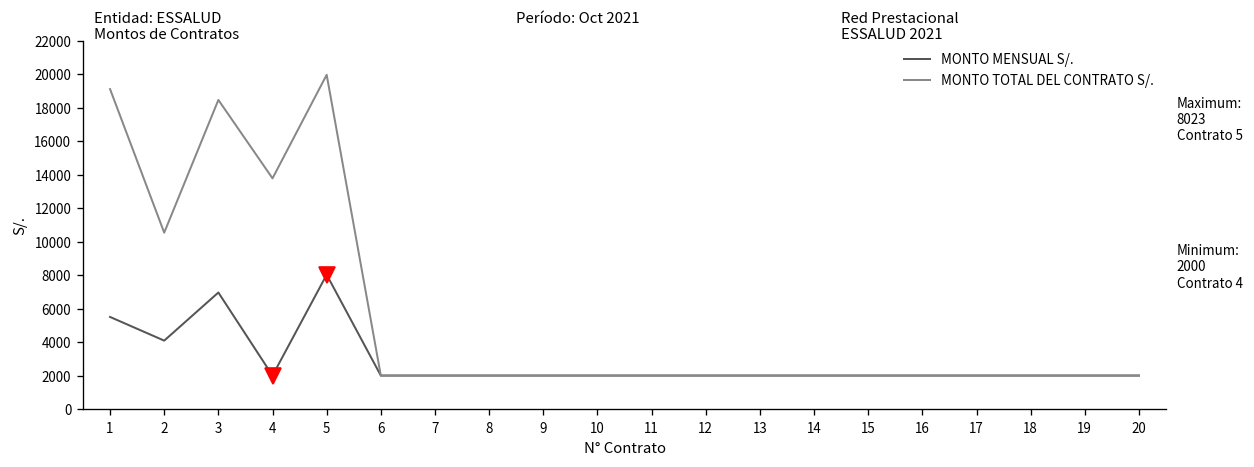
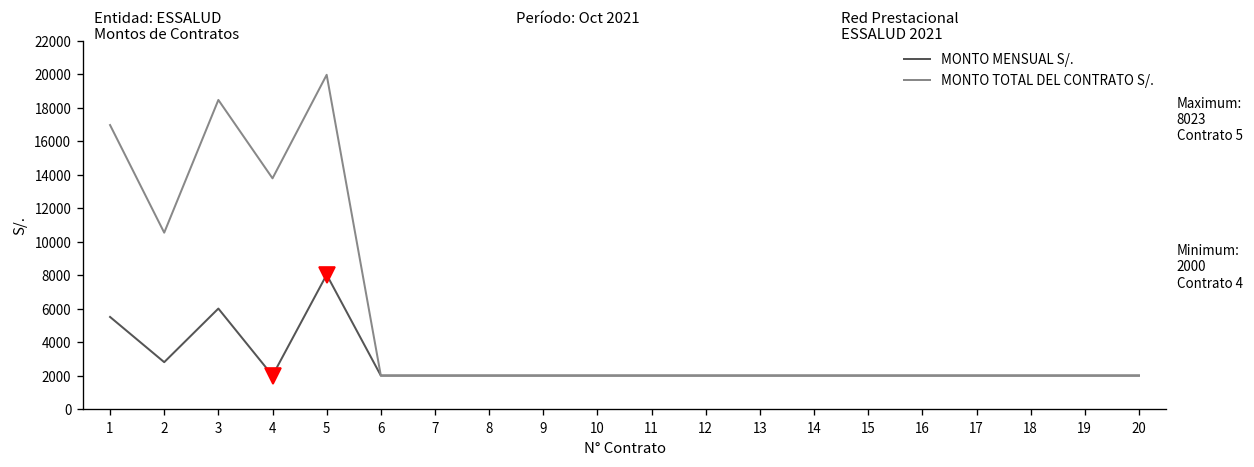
MONTO TOTAL DEL CONTRATO S/., 1: 19100 -> 17000
MONTO MENSUAL S/., 2: 4100 -> 2800
MONTO MENSUAL S/., 3: 7000 -> 6000
